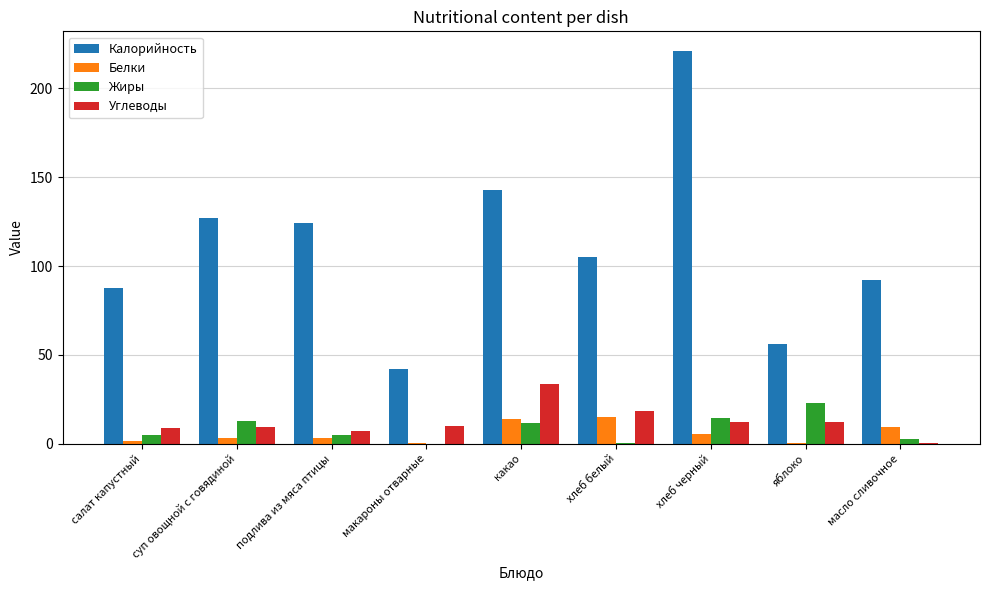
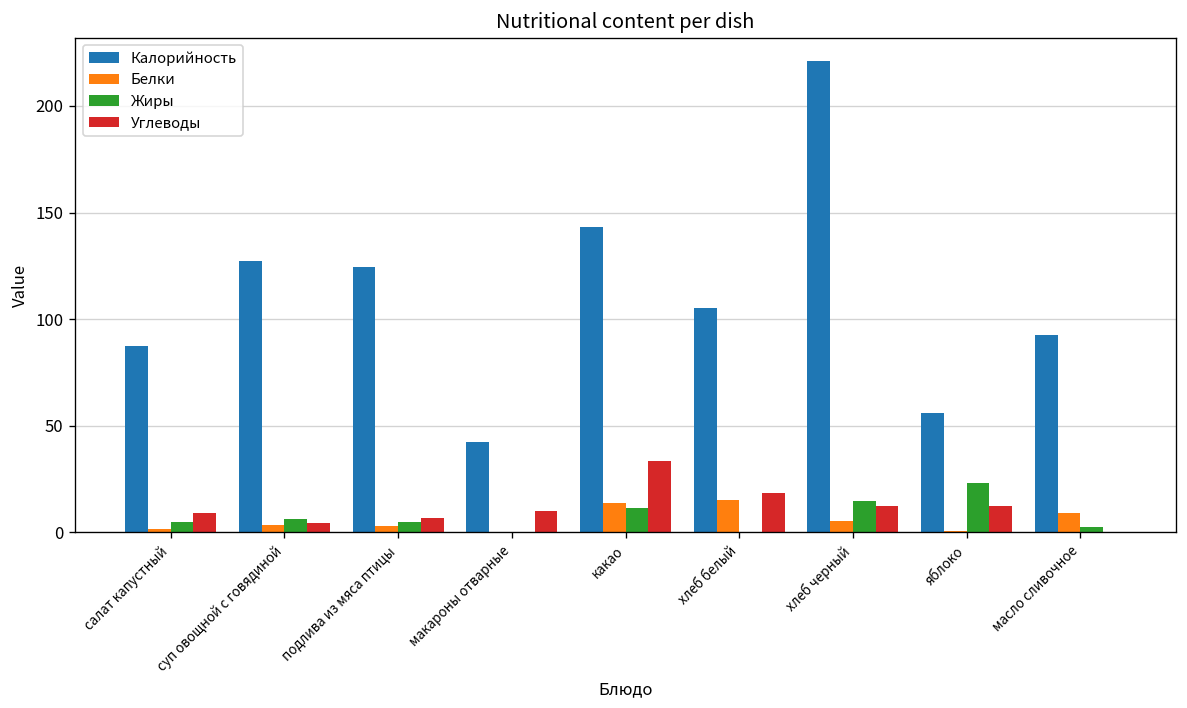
Жиры, суп овощной с говядиной: 13 -> 6
Углеводы, суп овощной с говядиной: 9 -> 4
